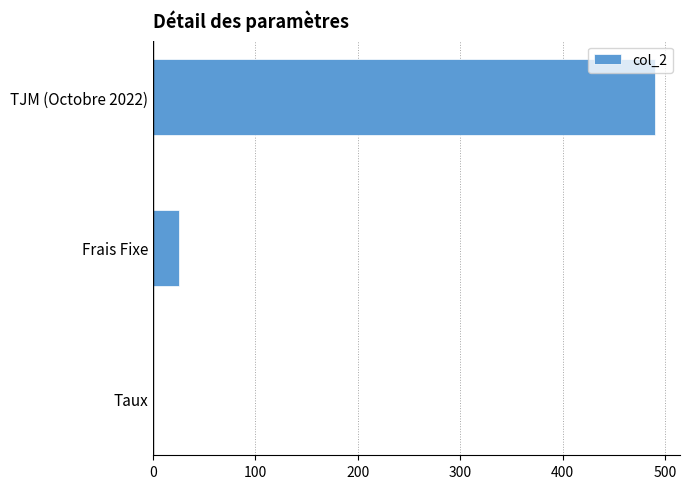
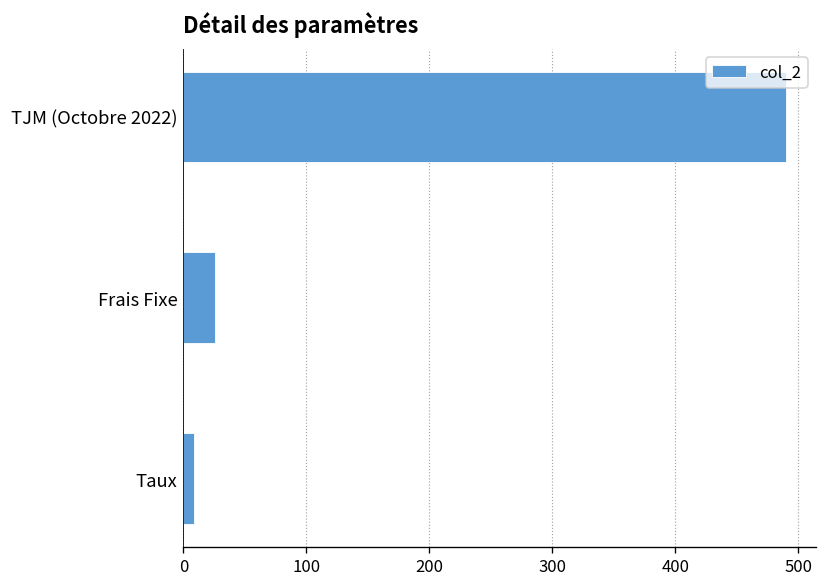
Taux: 0 -> 8
